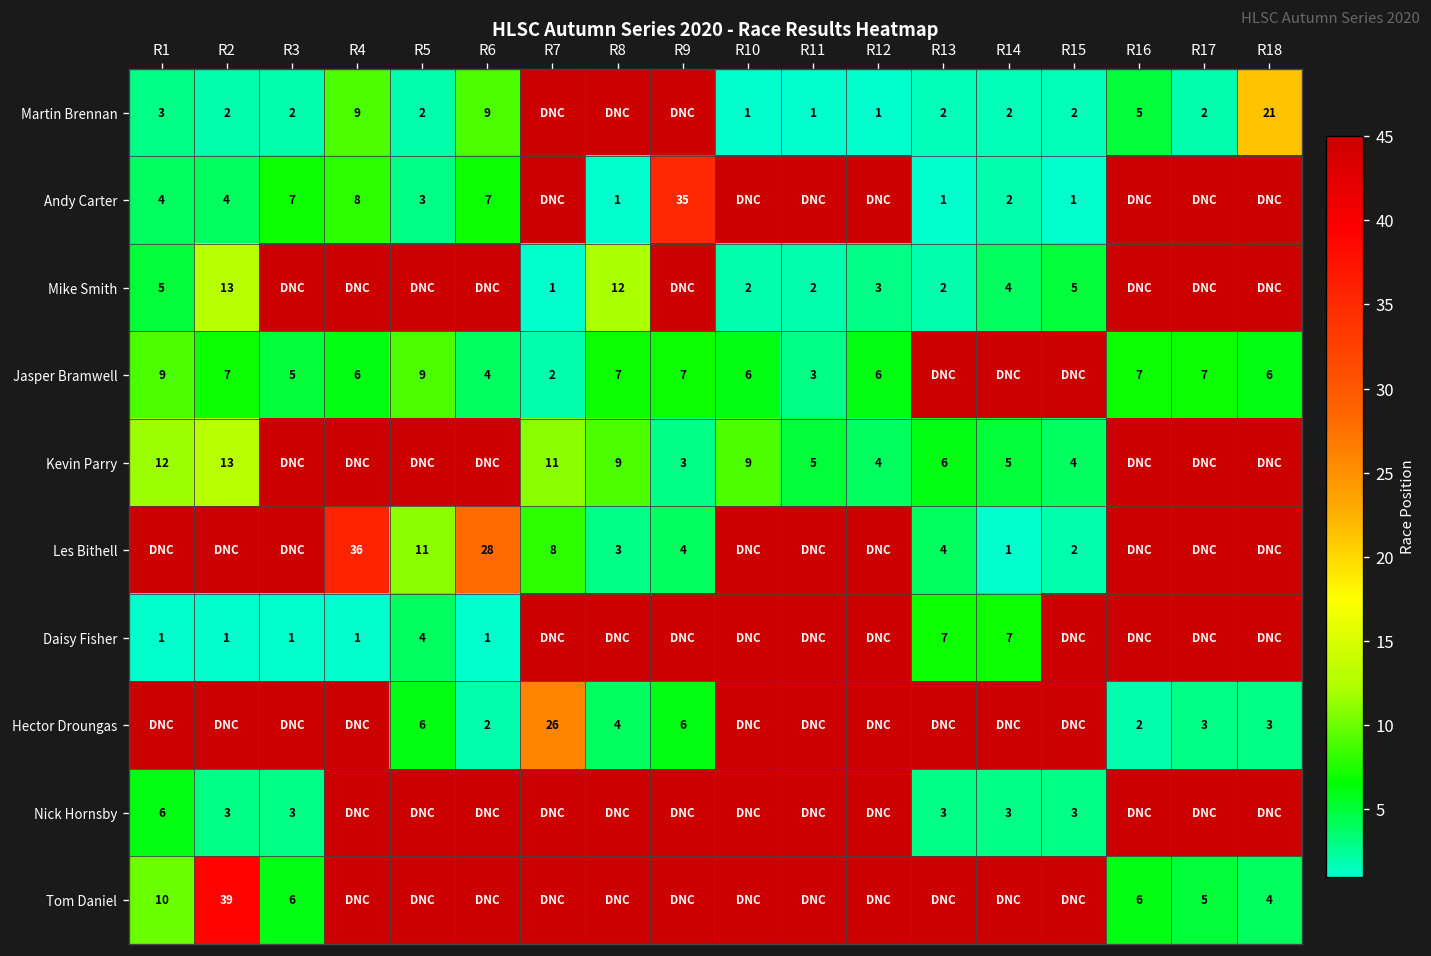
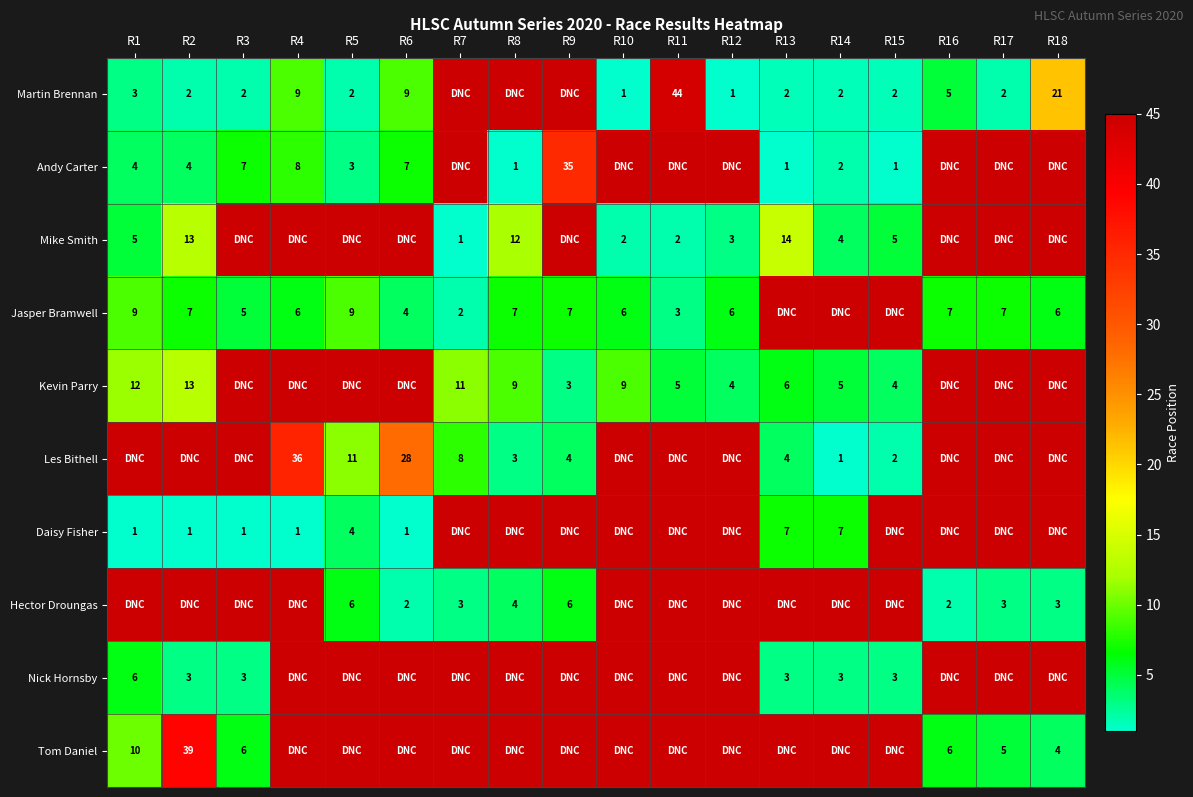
Martin Brennan, R11: 1 -> 44
Mike Smith, R13: 2 -> 14
Hector Droungas, R7: 26 -> 3
